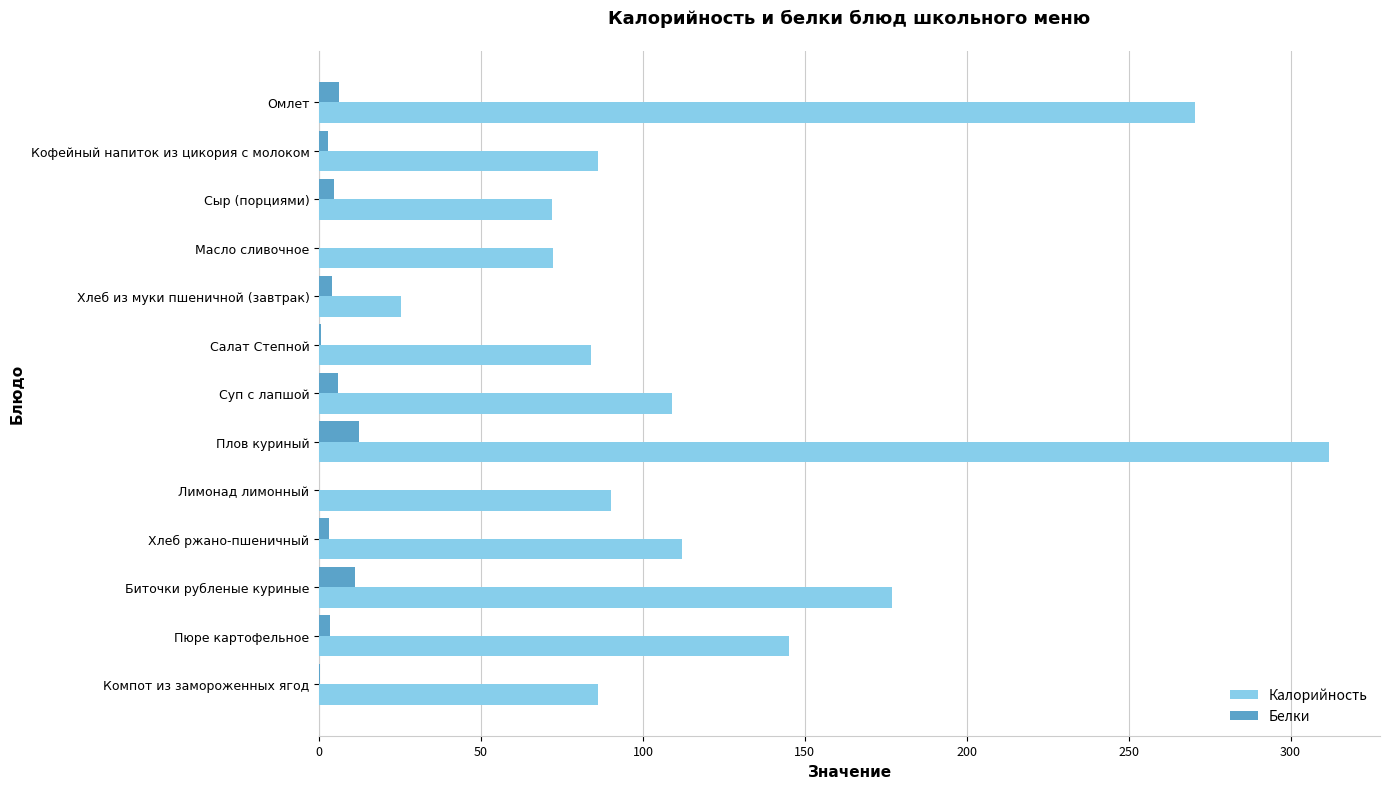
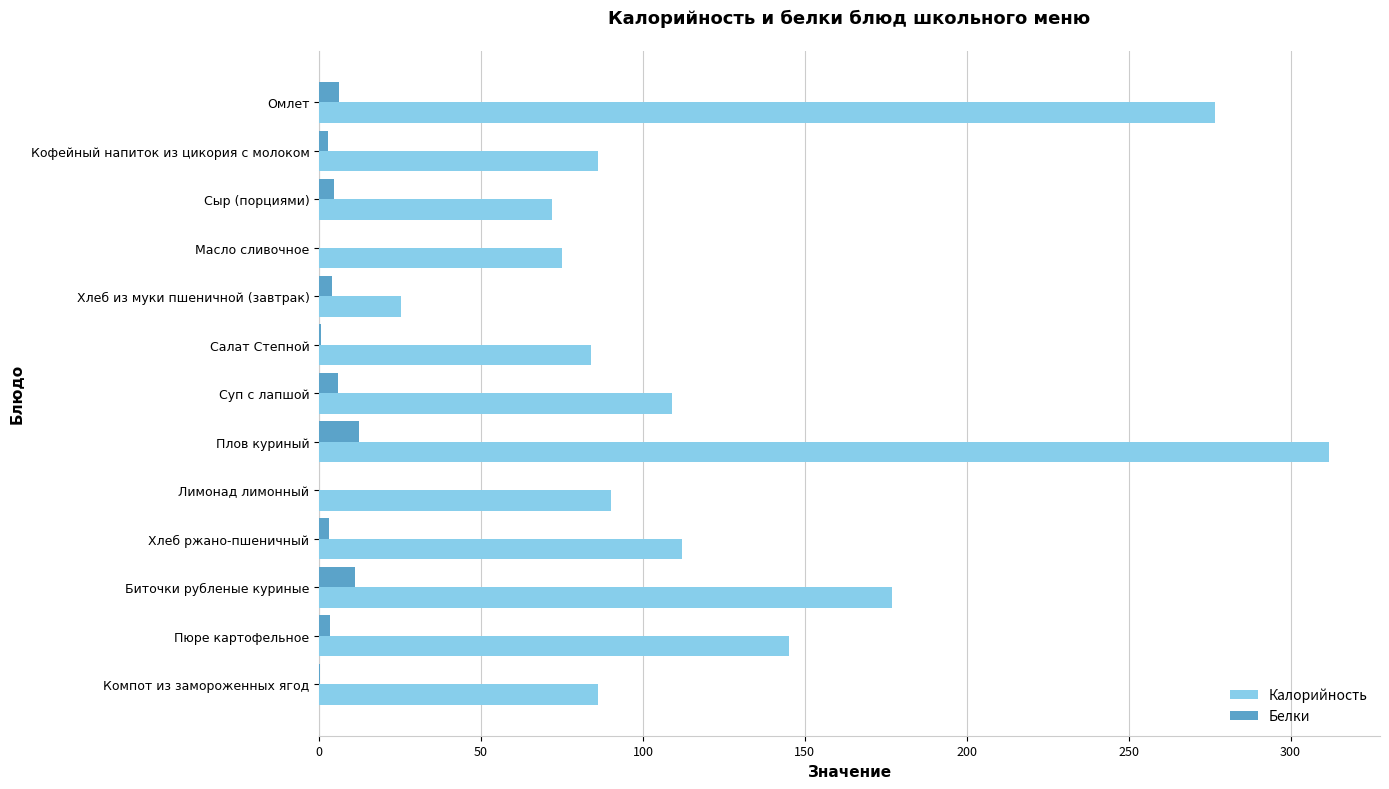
Калорийность, Омлет: 271 -> 277
Калорийность, Масло сливочное: 72 -> 75
